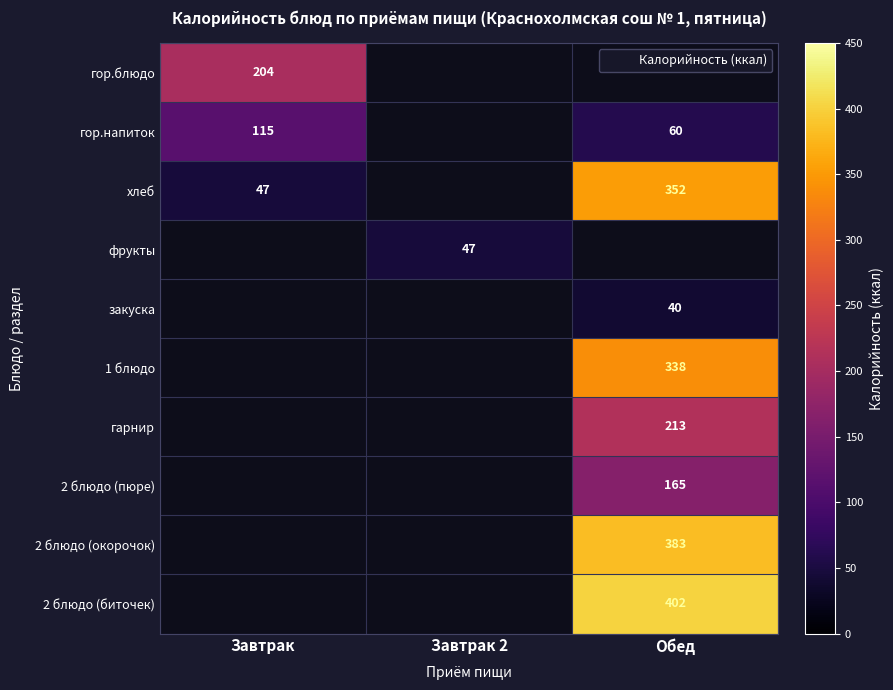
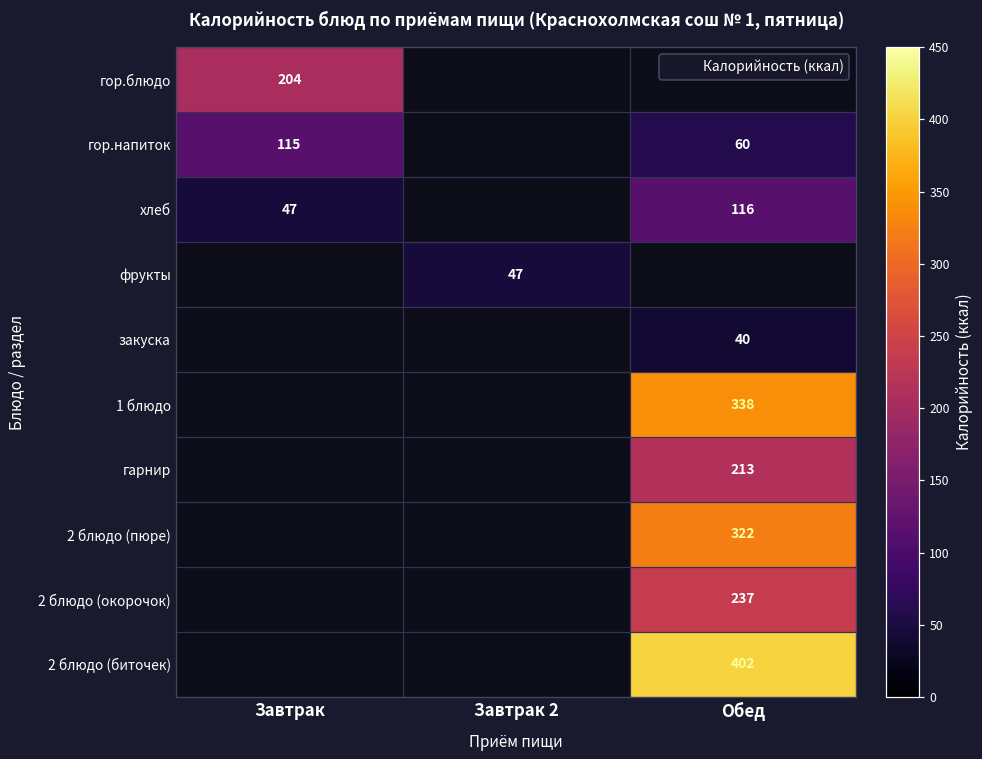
хлеб, Обед: 352 -> 116
2 блюдо (пюре), Обед: 165 -> 322
2 блюдо (окорочок), Обед: 383 -> 237
